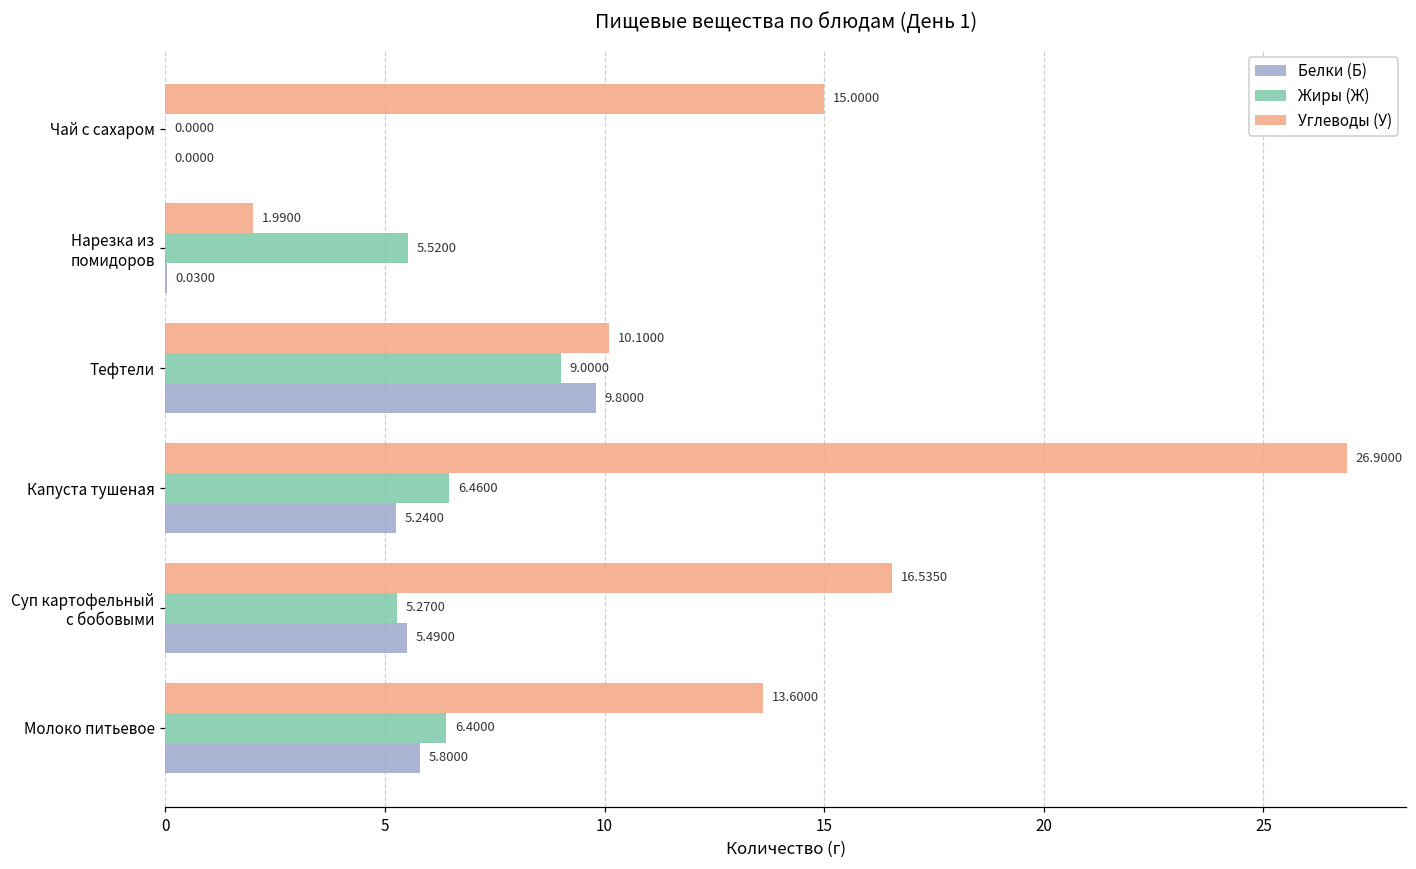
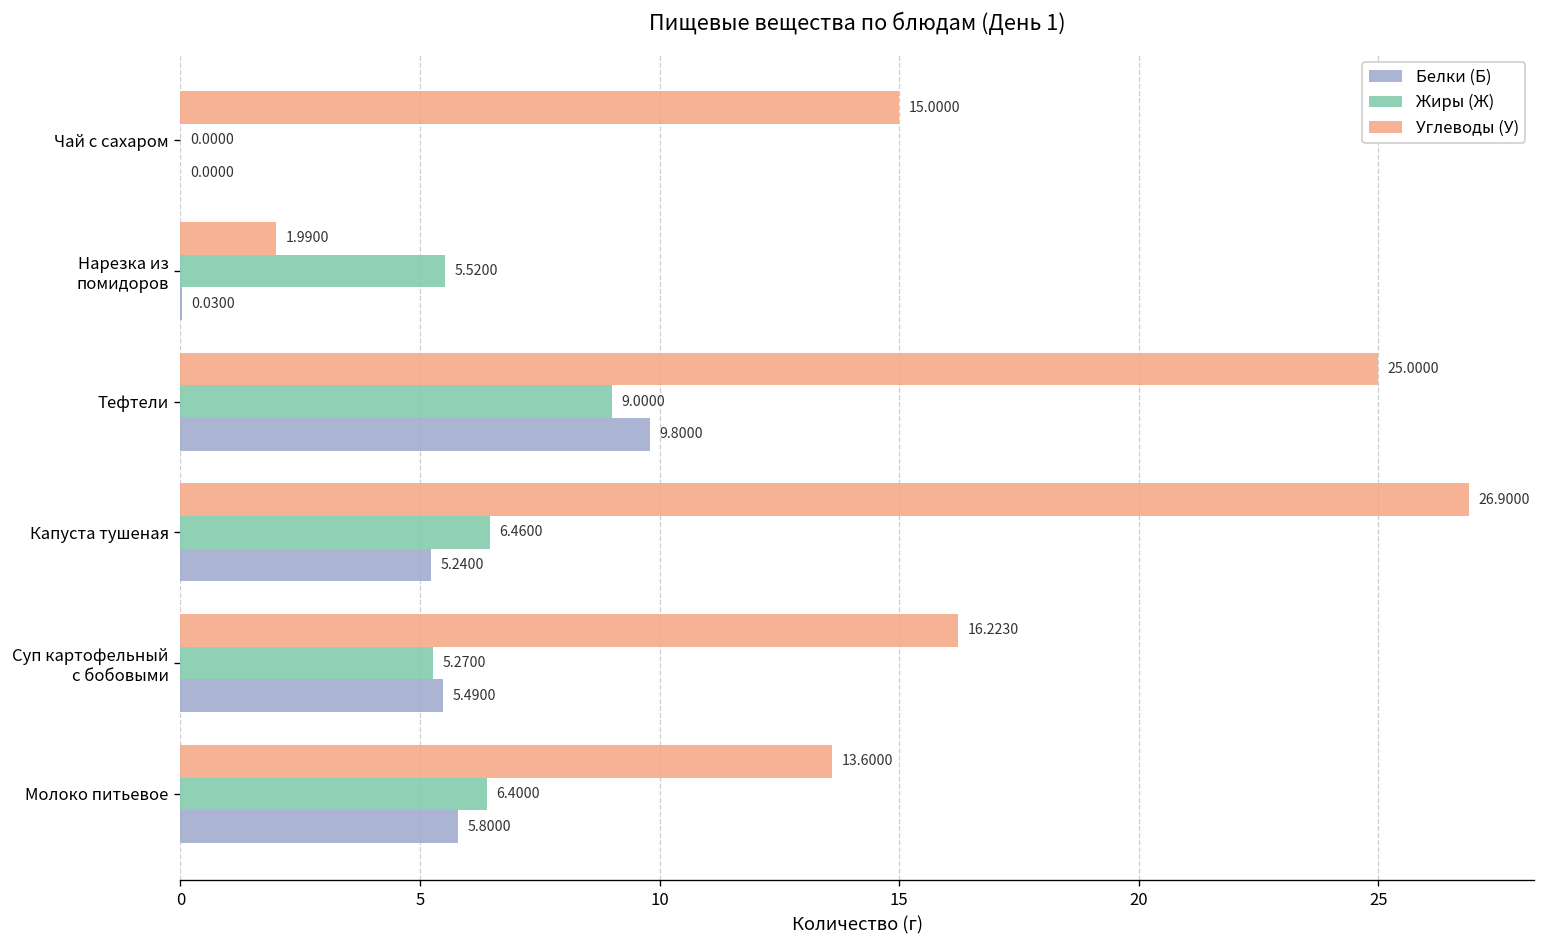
Углеводы (У), Тефтели: 10.1000 -> 25.0000
Углеводы (У), Суп картофельный с бобовыми: 16.5350 -> 16.2230
